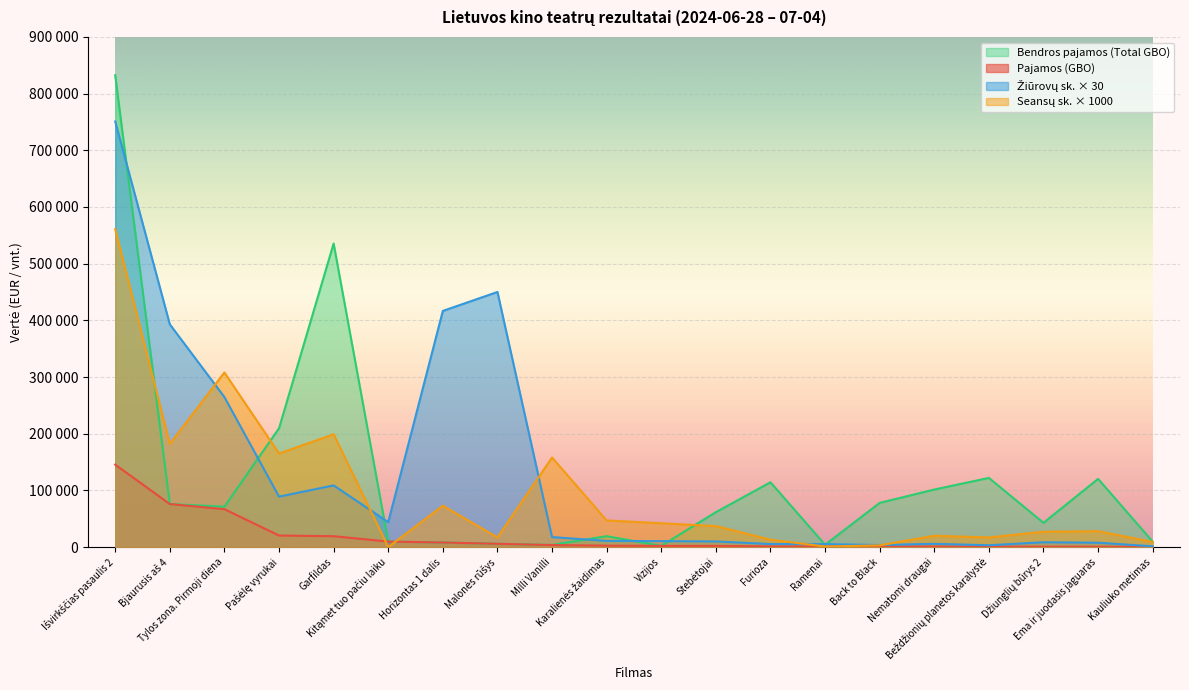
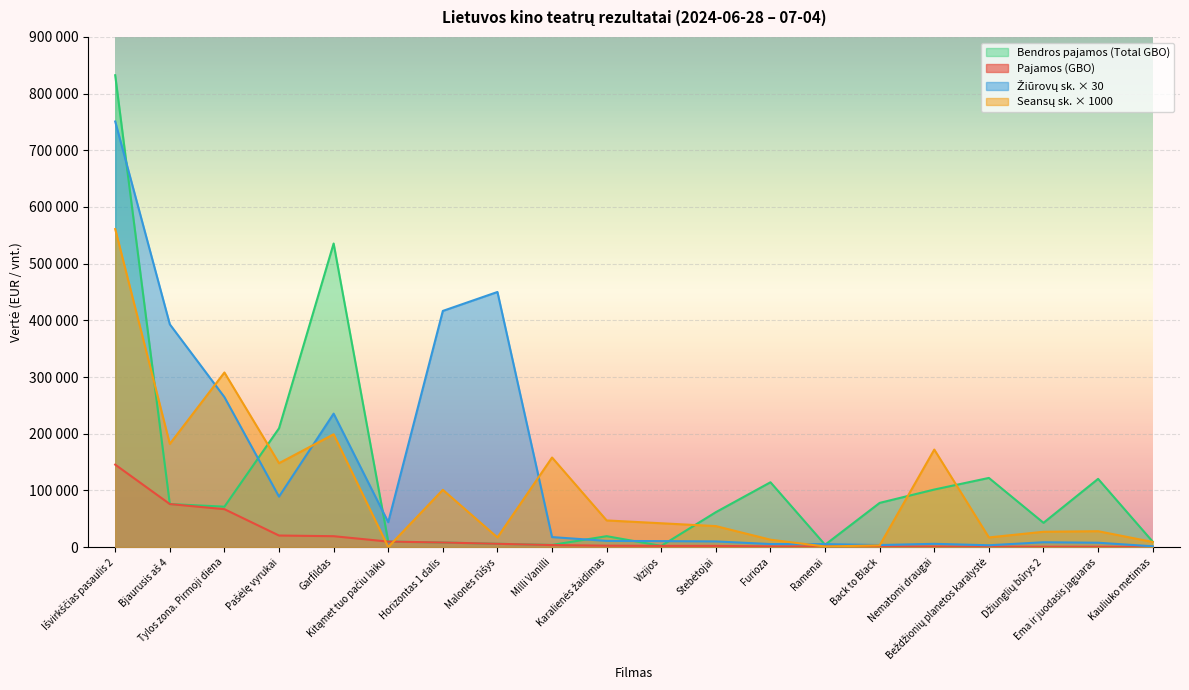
Seansų sk. × 1000, Pašėlę vyrukai: 170000 -> 150000
Žiūrovų sk. × 30, Garfildas: 110000 -> 240000
Seansų sk. × 1000, Horizontas 1 dalis: 70000 -> 100000
Seansų sk. × 1000, Nematomi draugai: 20000 -> 170000
